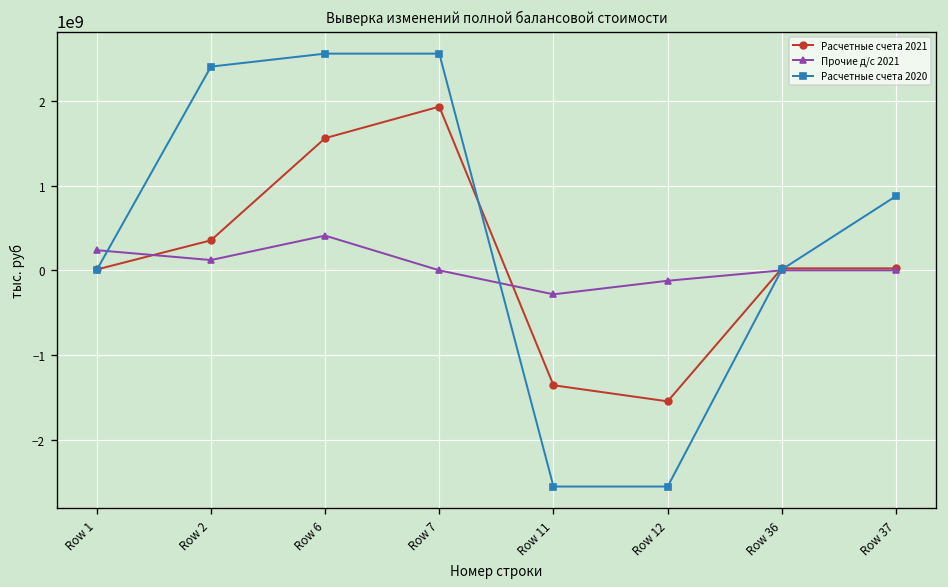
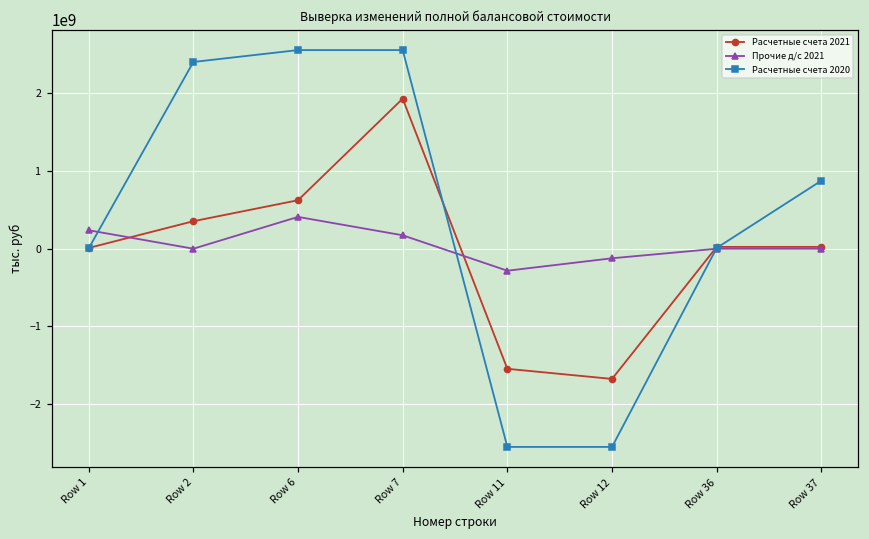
Прочие д/с 2021, Row 2: 100000000 -> 0
Расчетные счета 2021, Row 6: 1600000000 -> 600000000
Прочие д/с 2021, Row 7: 0 -> 200000000
Расчетные счета 2021, Row 11: -1400000000 -> -1500000000
Расчетные счета 2021, Row 12: -1500000000 -> -1700000000
